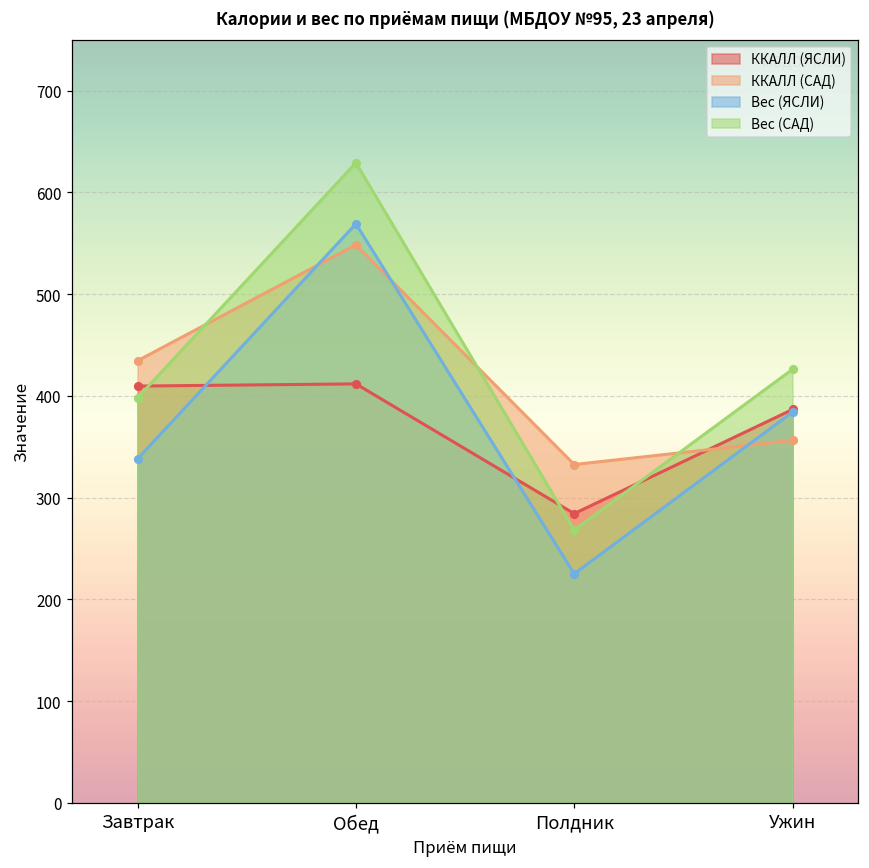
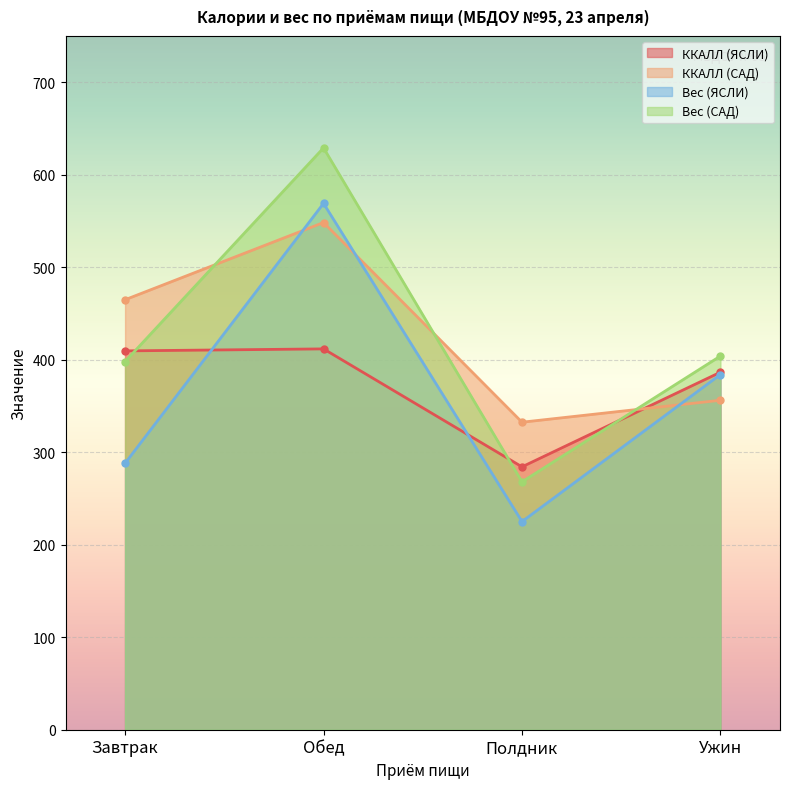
ККАЛЛ (САД), Завтрак: 430 -> 460
Вес (ЯСЛИ), Завтрак: 340 -> 290
Вес (САД), Ужин: 430 -> 400
